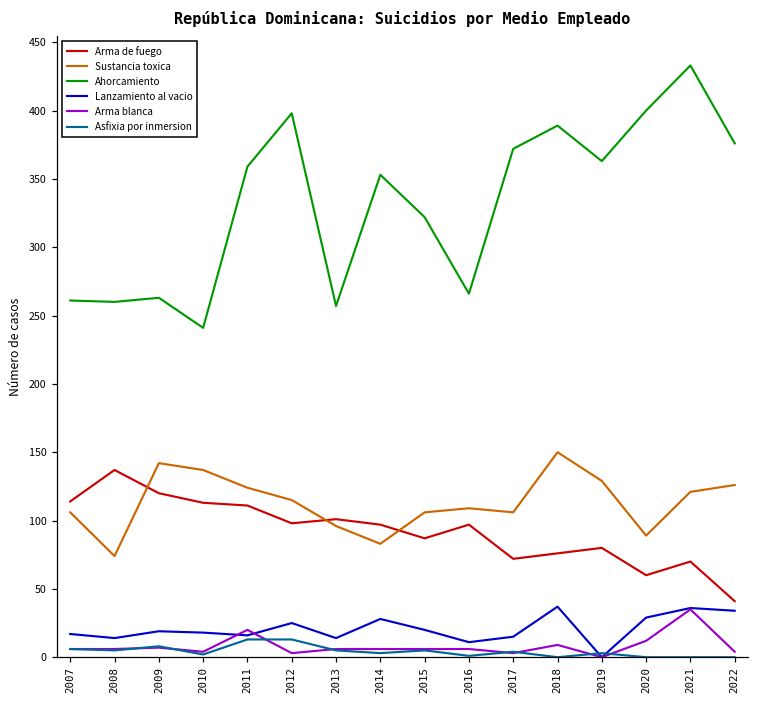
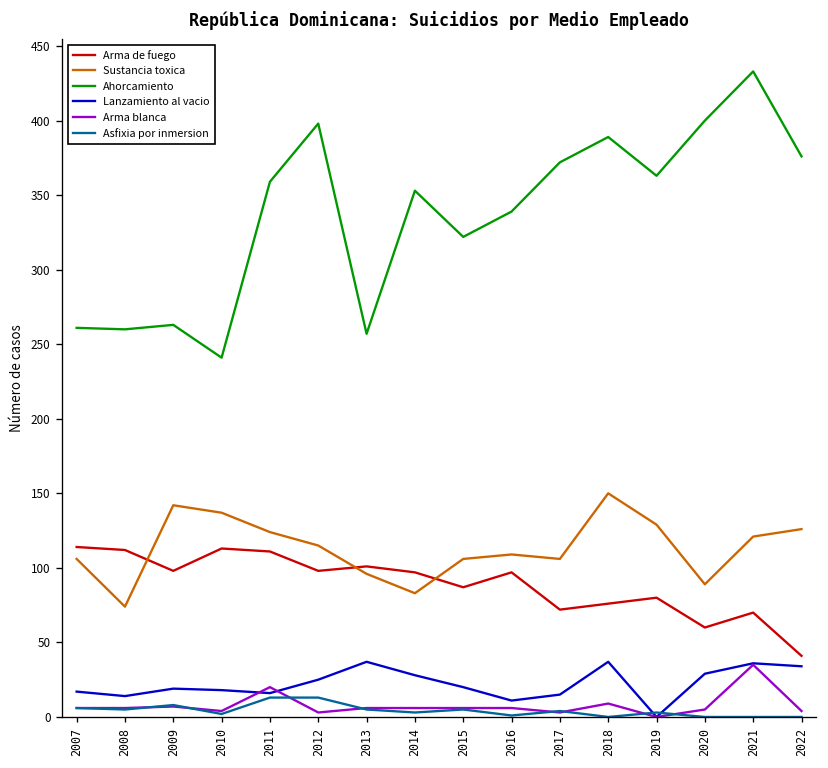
Arma de fuego, 2008: 137 -> 112
Arma de fuego, 2009: 120 -> 98
Lanzamiento al vacio, 2013: 14 -> 37
Ahorcamiento, 2016: 266 -> 339
Arma blanca, 2020: 12 -> 5
